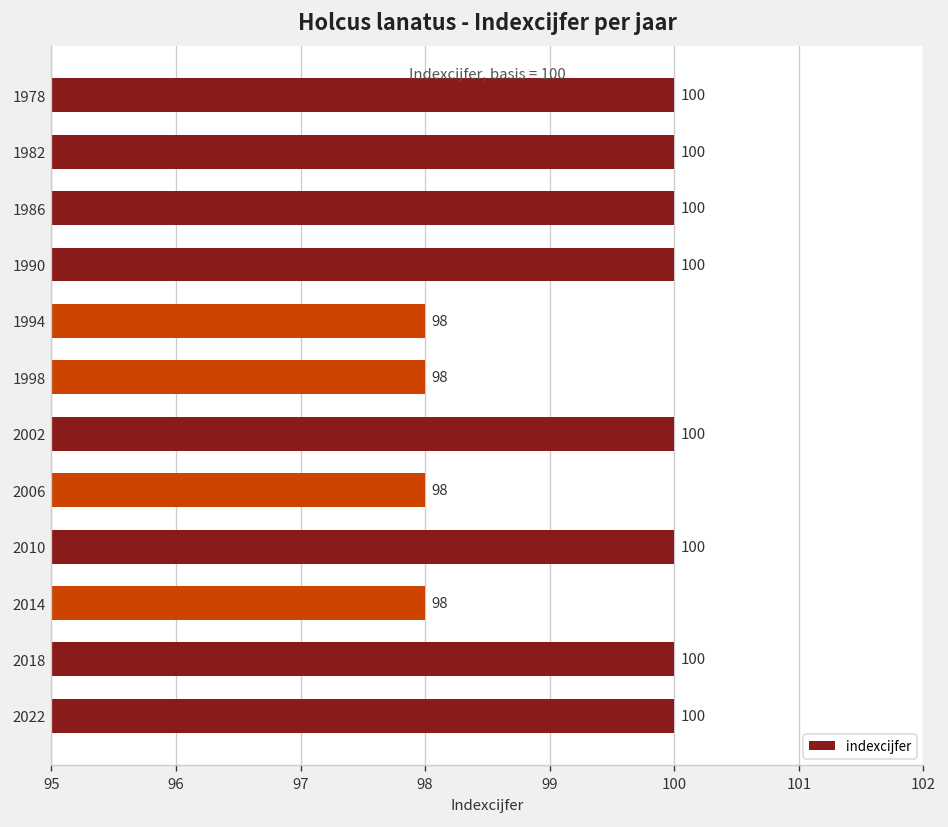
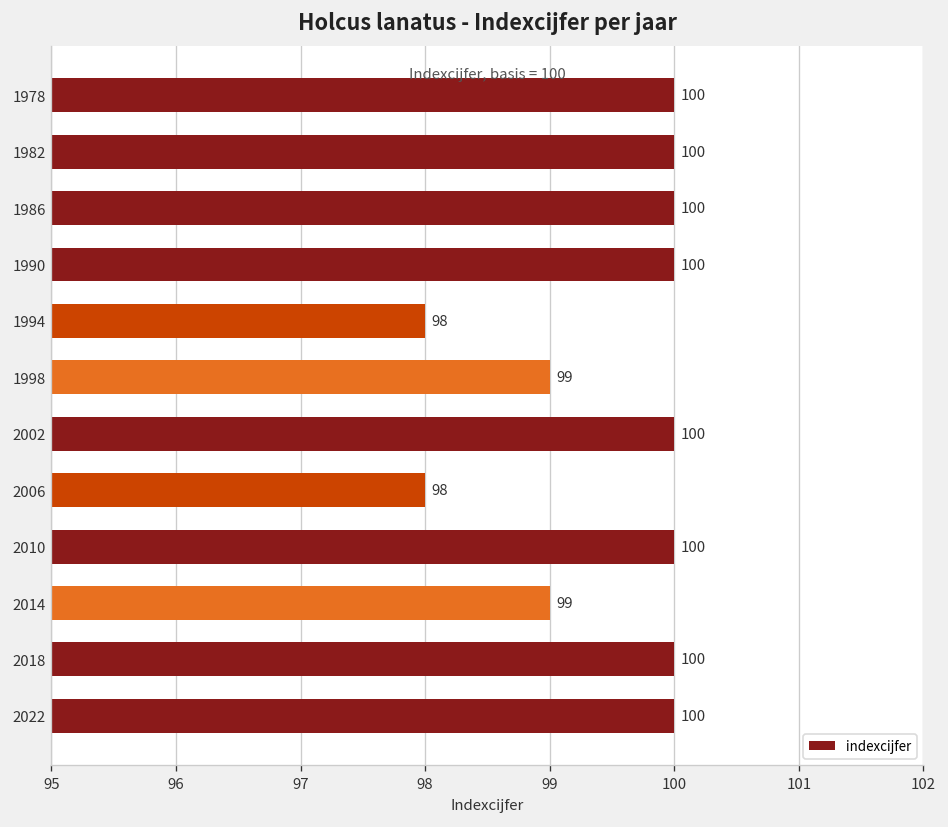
1998: 98 -> 99
2014: 98 -> 99
